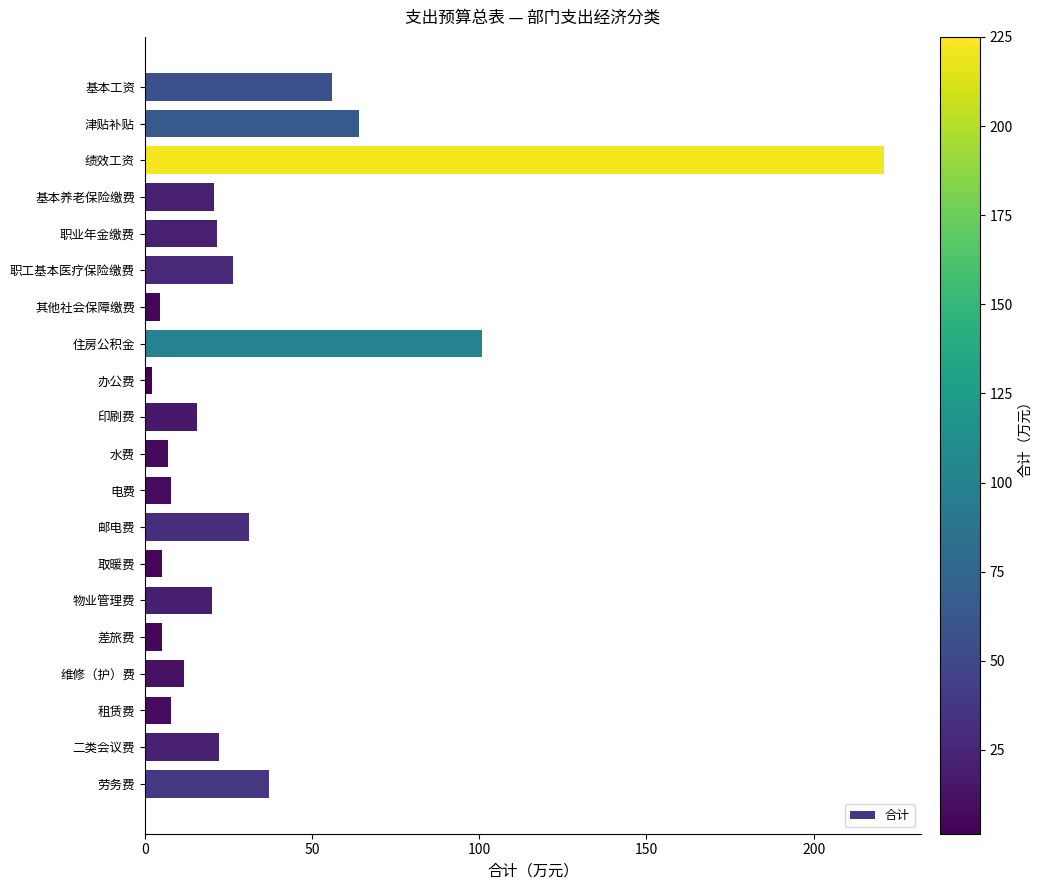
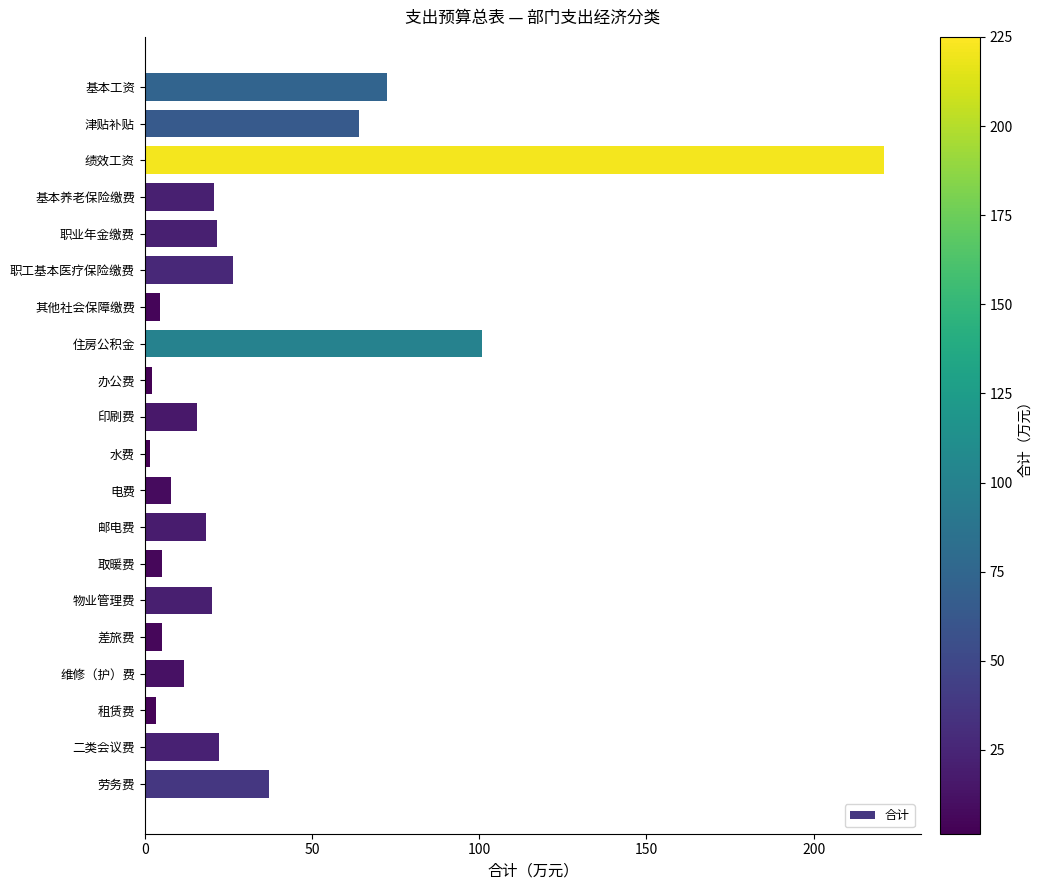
基本工资: 56 -> 73
水费: 7 -> 2
邮电费: 31 -> 18
租赁费: 8 -> 4
